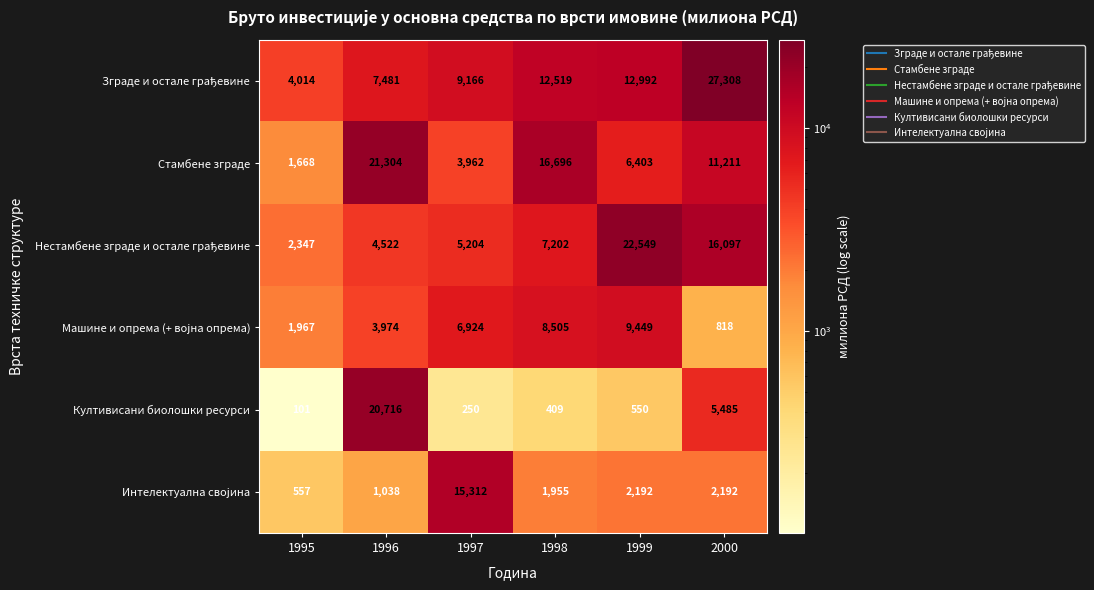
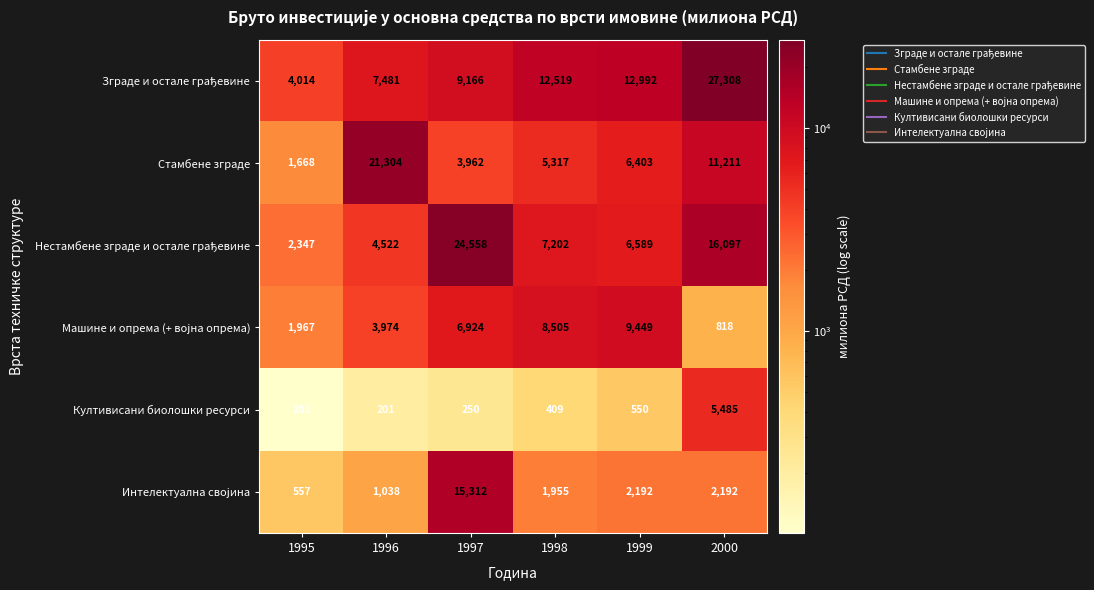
Стамбене зграде, 1998: 16,696 -> 5,317
Нестамбене зграде и остале грађевине, 1997: 5,204 -> 24,558
Нестамбене зграде и остале грађевине, 1999: 22,549 -> 6,589
Култивисани биолошки ресурси, 1996: 20,716 -> 201
